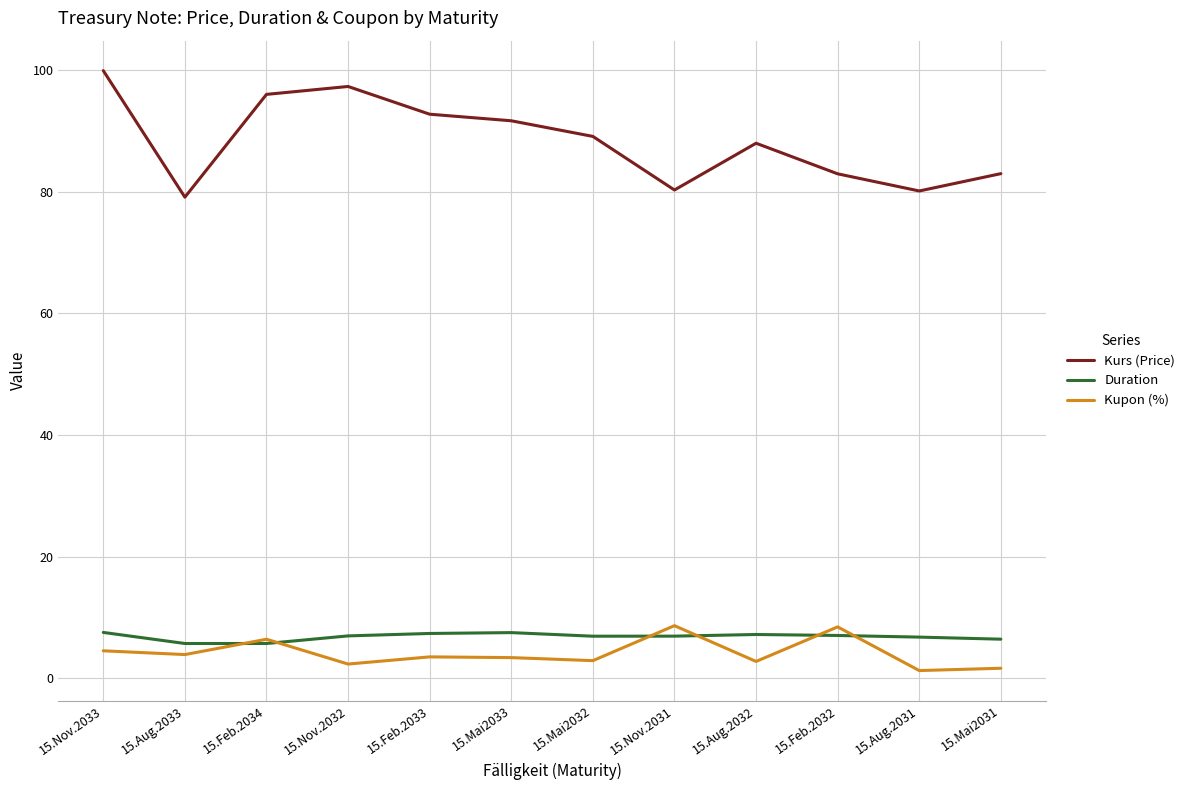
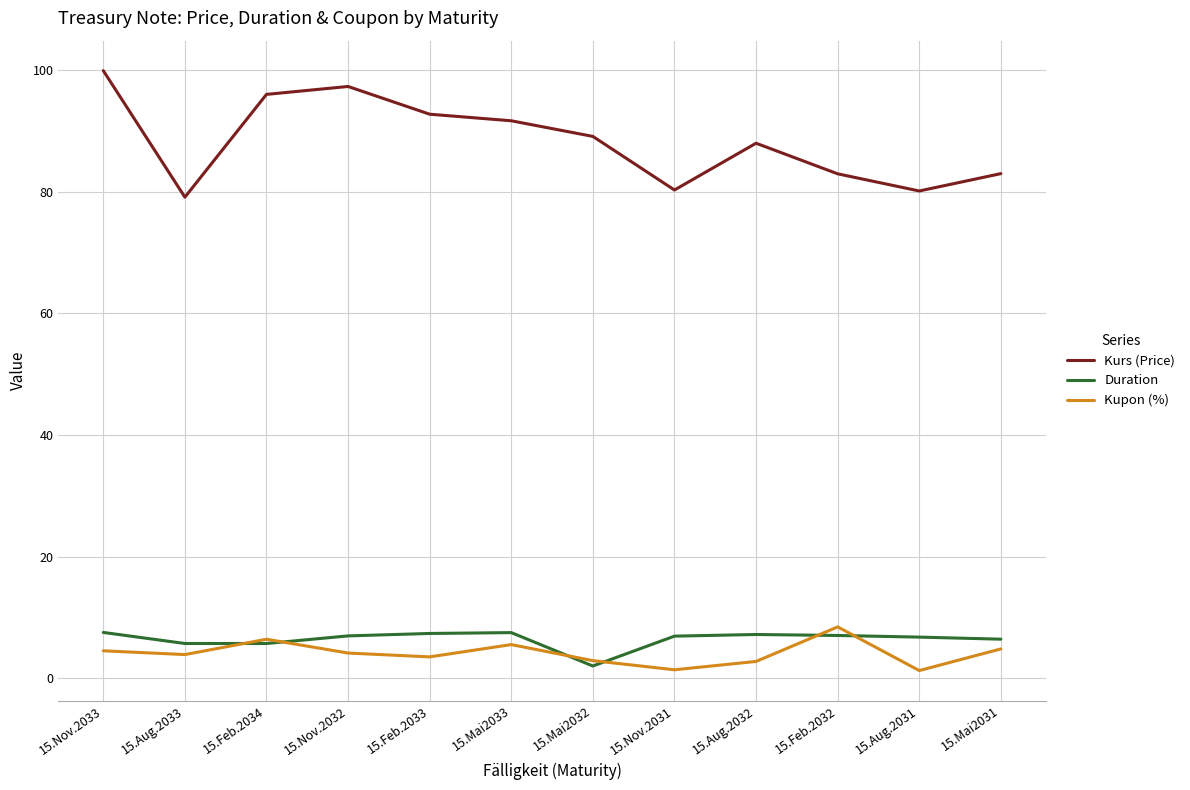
Kupon (%), 15.Nov.2032: 2 -> 4
Kupon (%), 15.Mai2033: 3 -> 6
Duration, 15.Mai2032: 7 -> 2
Kupon (%), 15.Nov.2031: 9 -> 1
Kupon (%), 15.Mai2031: 2 -> 5
